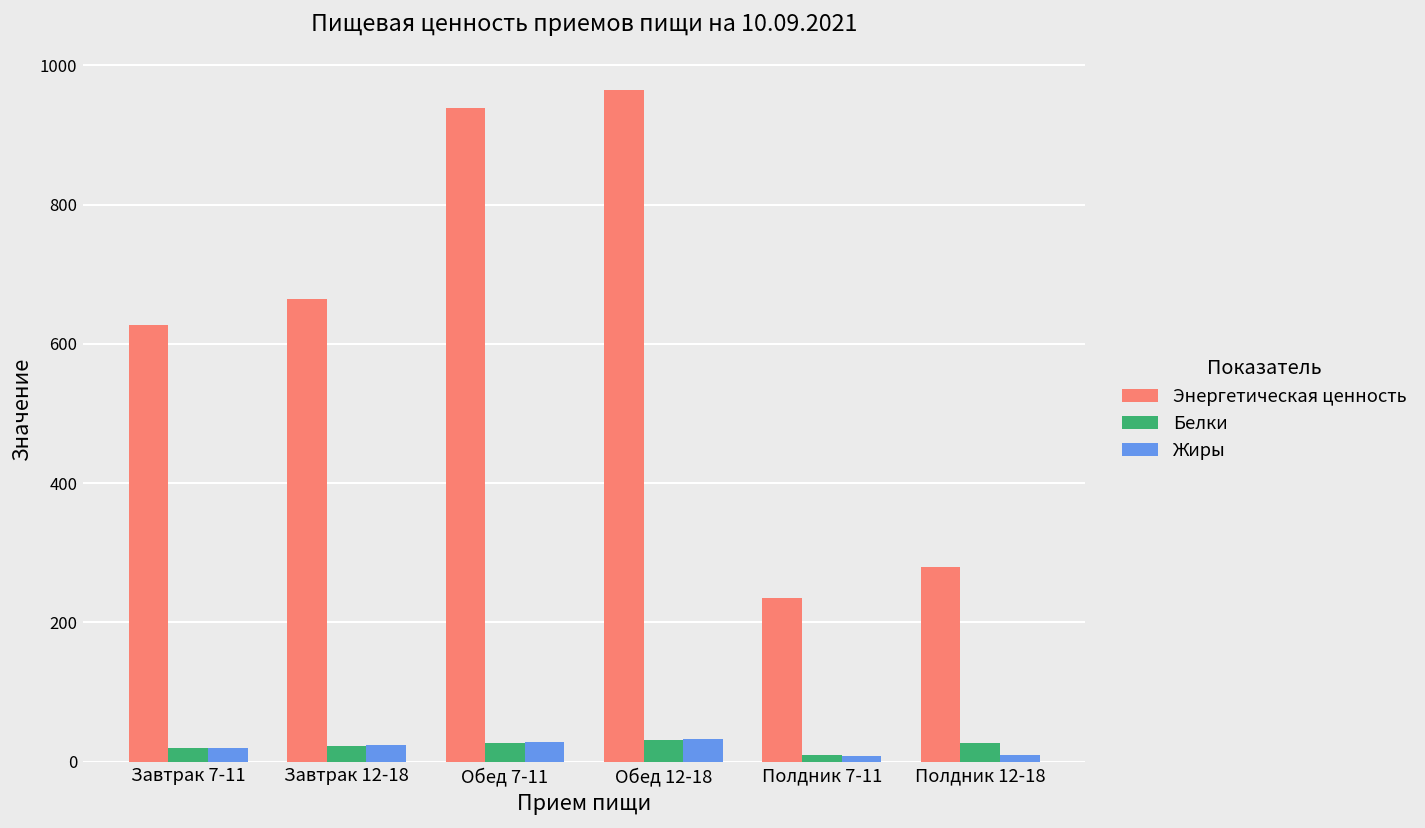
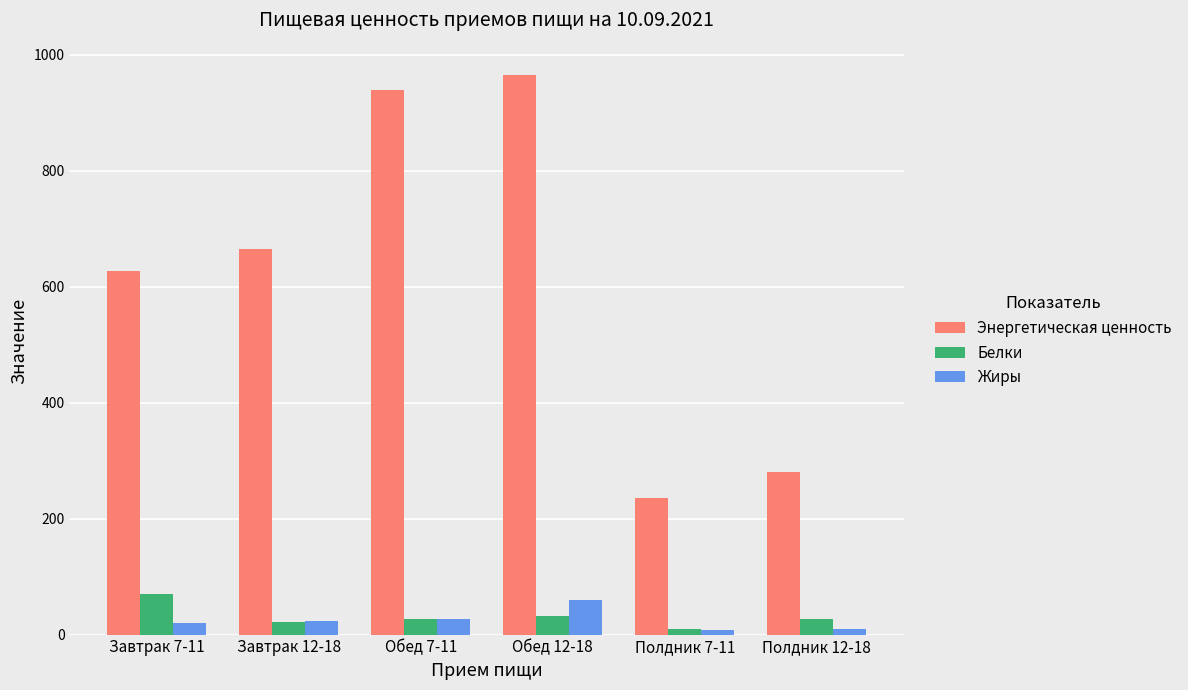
Белки, Завтрак 7-11: 20 -> 70
Жиры, Обед 12-18: 30 -> 60
